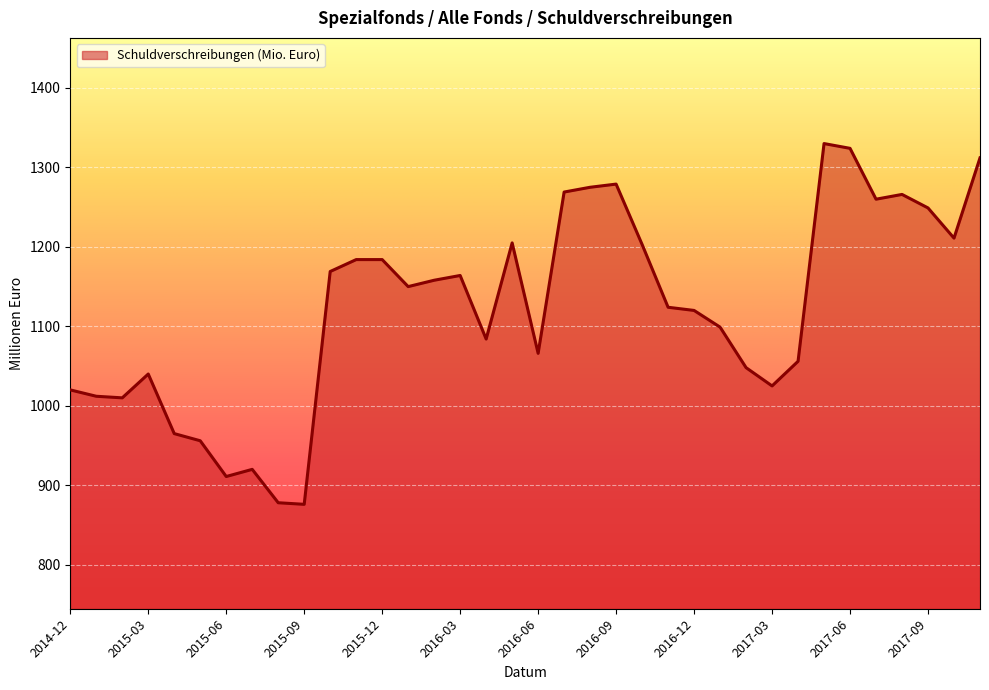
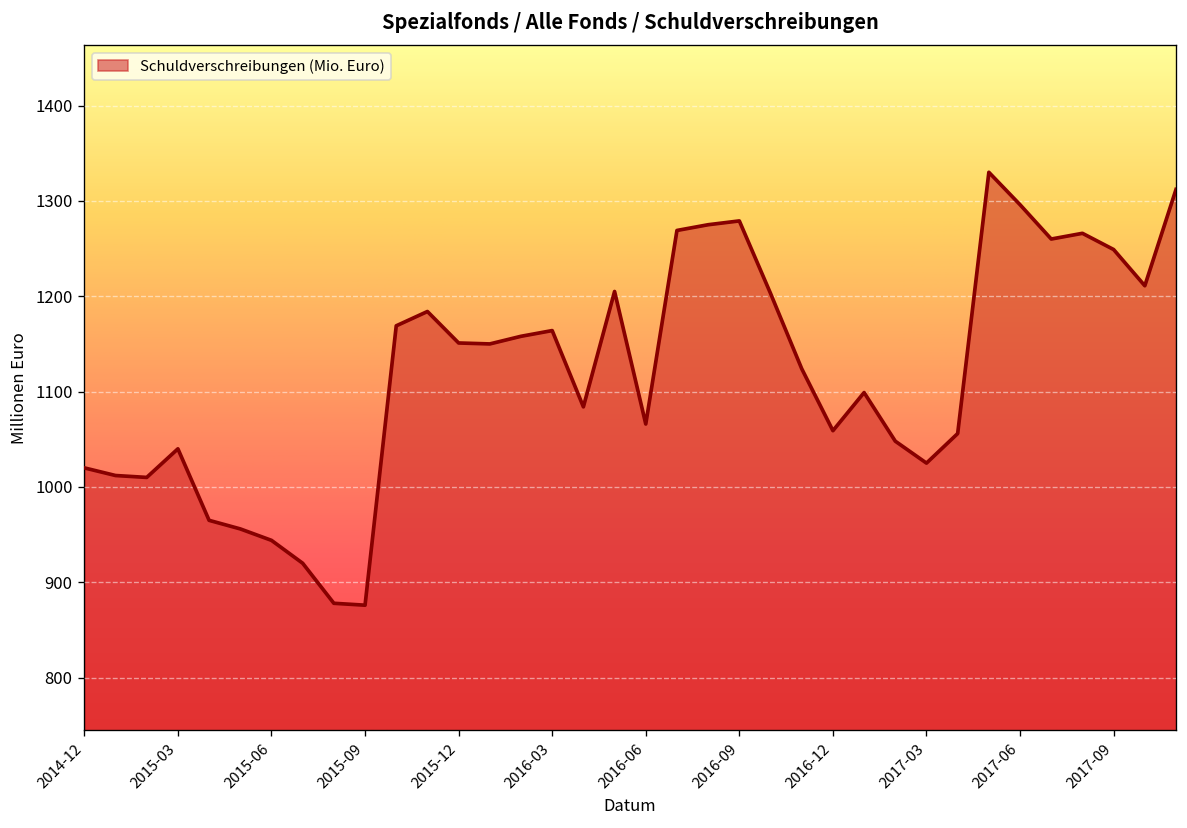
2015-06: 910 -> 940
2015-12: 1180 -> 1150
2016-12: 1120 -> 1060
2017-06: 1320 -> 1300
